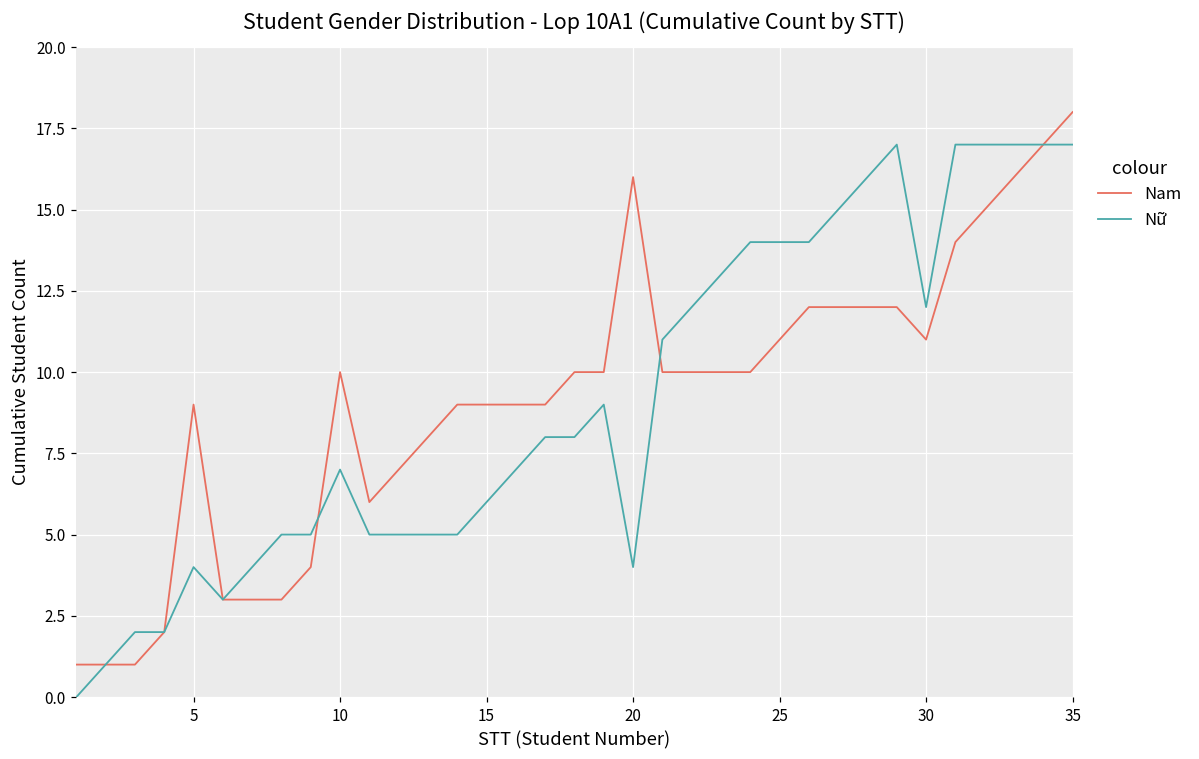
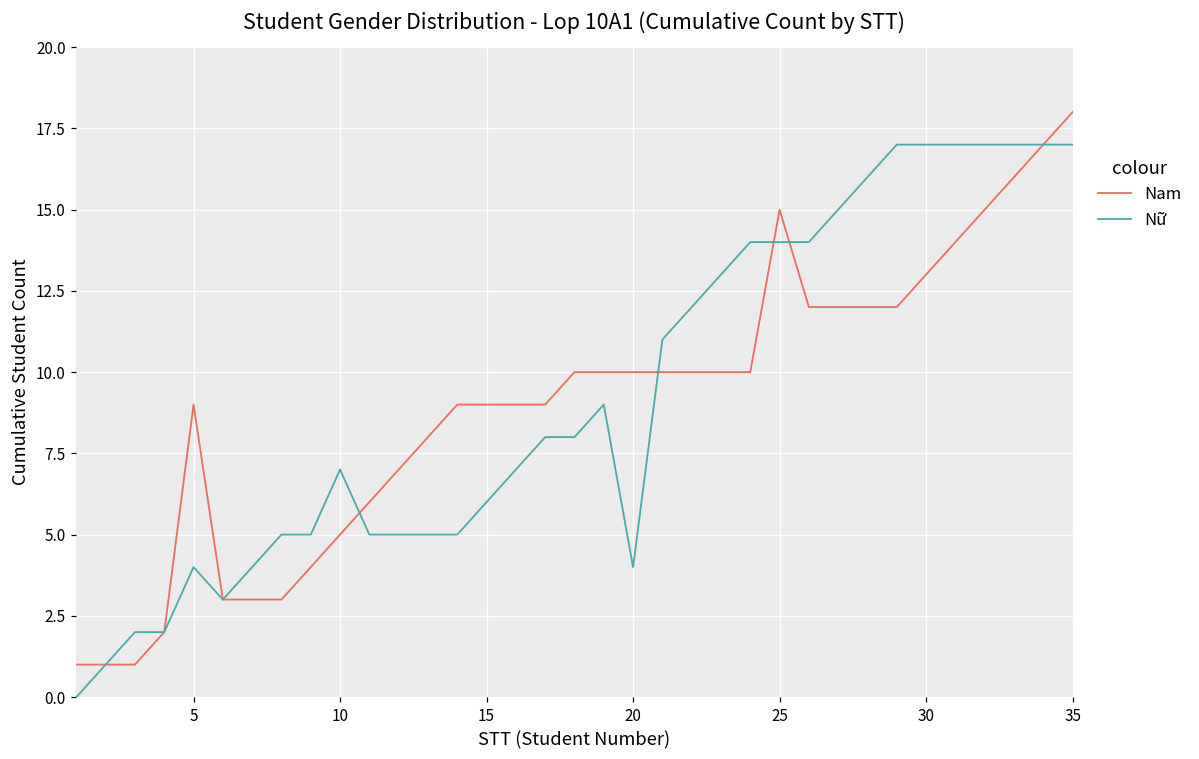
Nam, 10: 10 -> 5
Nam, 20: 16 -> 10
Nam, 25: 11 -> 15
Nam, 30: 11 -> 13
Nữ, 30: 12 -> 17
